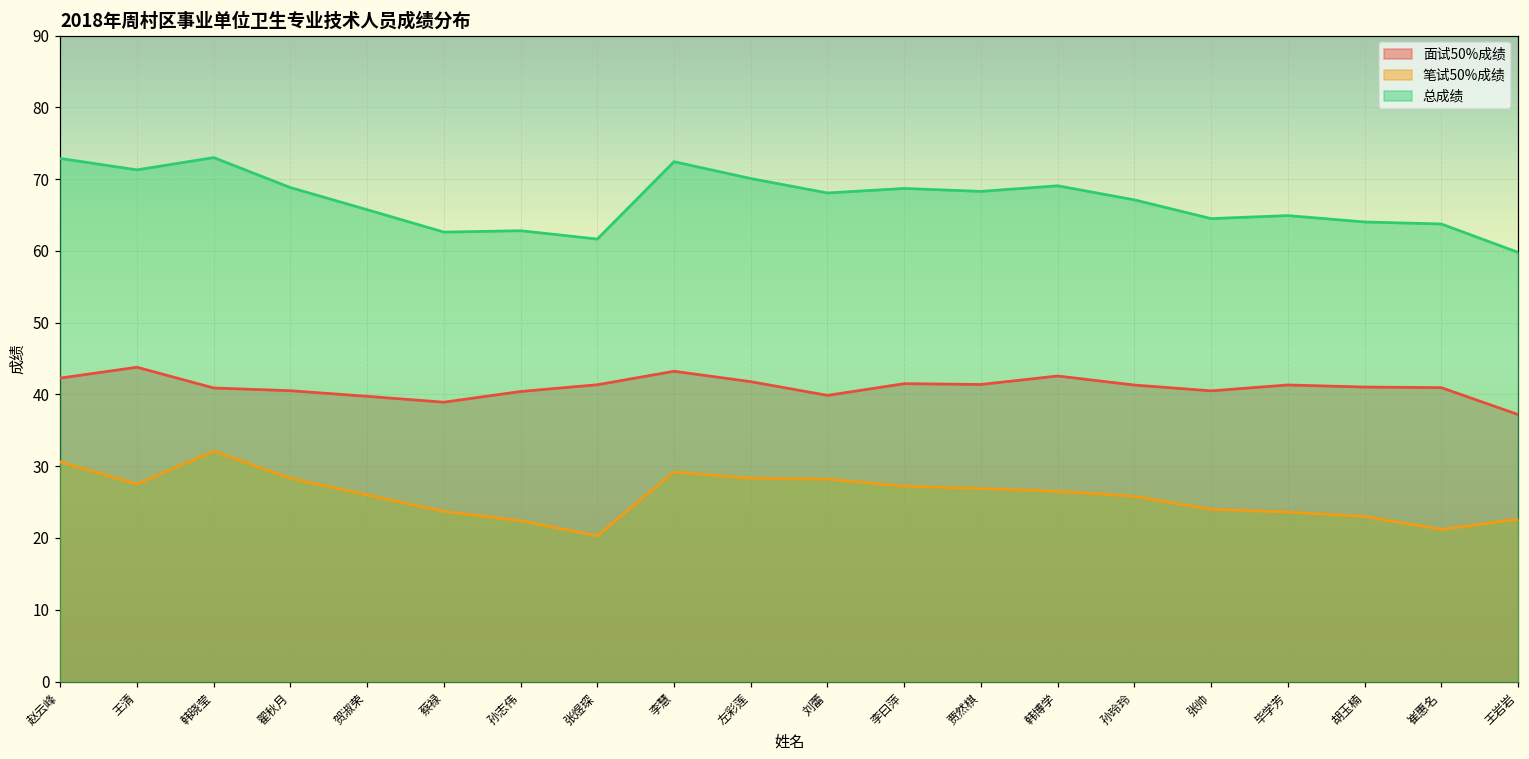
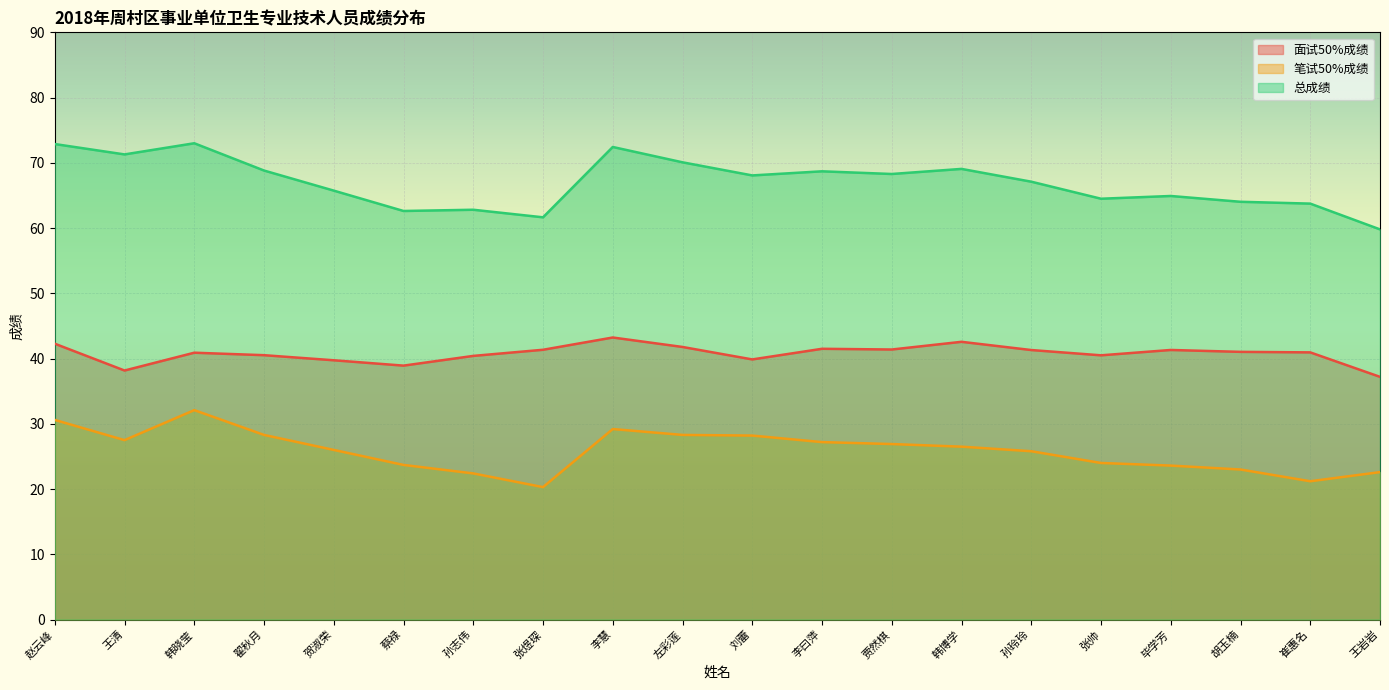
面试50%成绩, 王清: 44 -> 38
